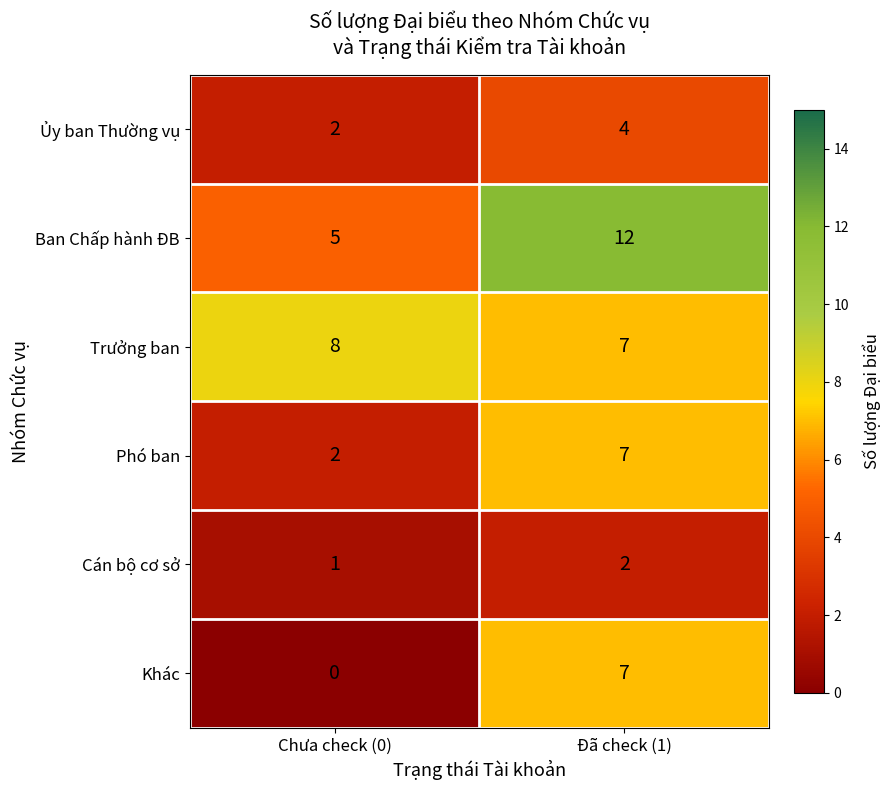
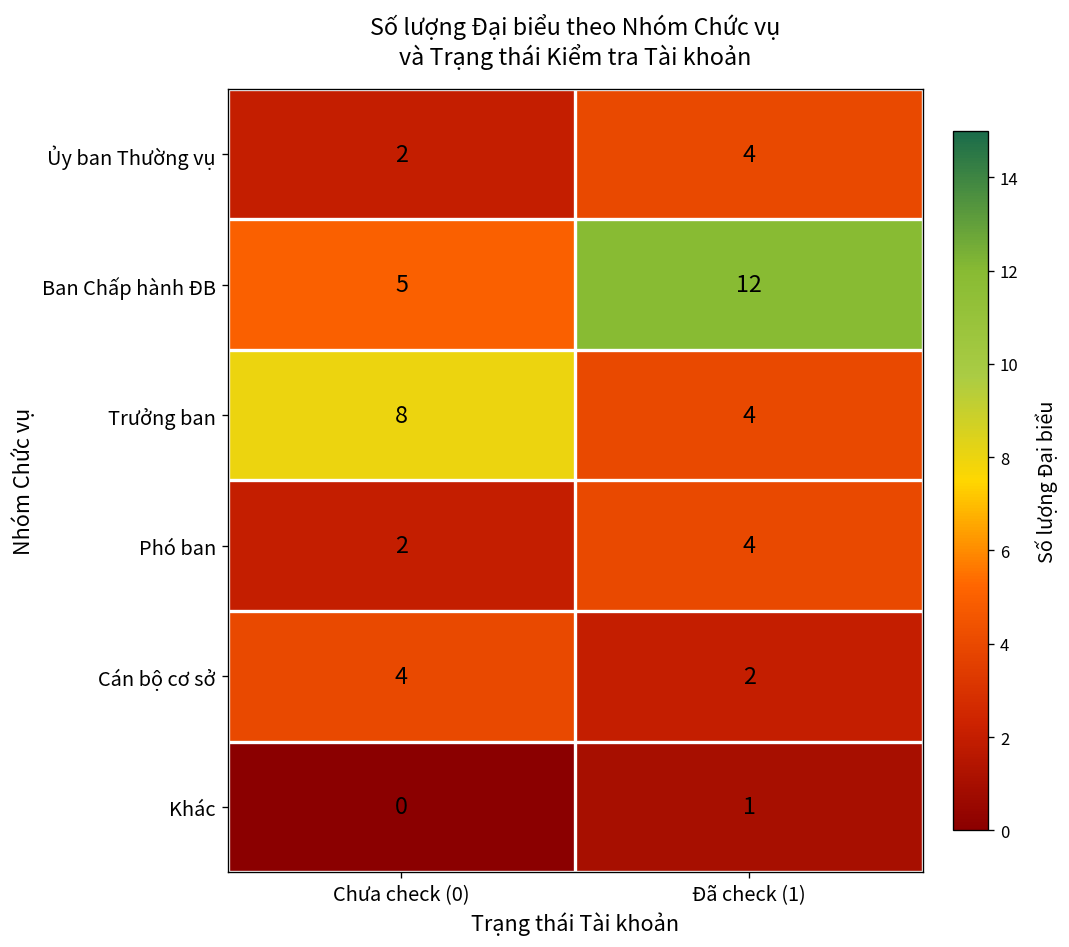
Trưởng ban, Đã check (1): 7 -> 4
Phó ban, Đã check (1): 7 -> 4
Cán bộ cơ sở, Chưa check (0): 1 -> 4
Khác, Đã check (1): 7 -> 1
